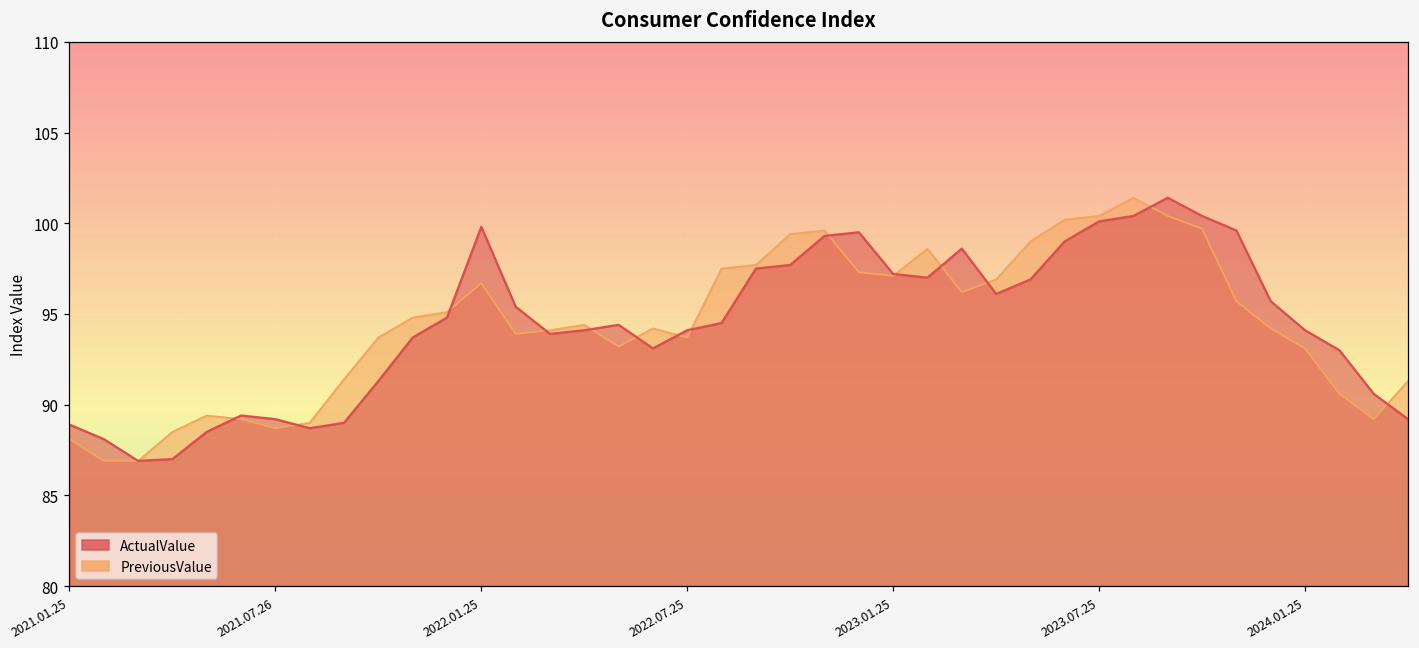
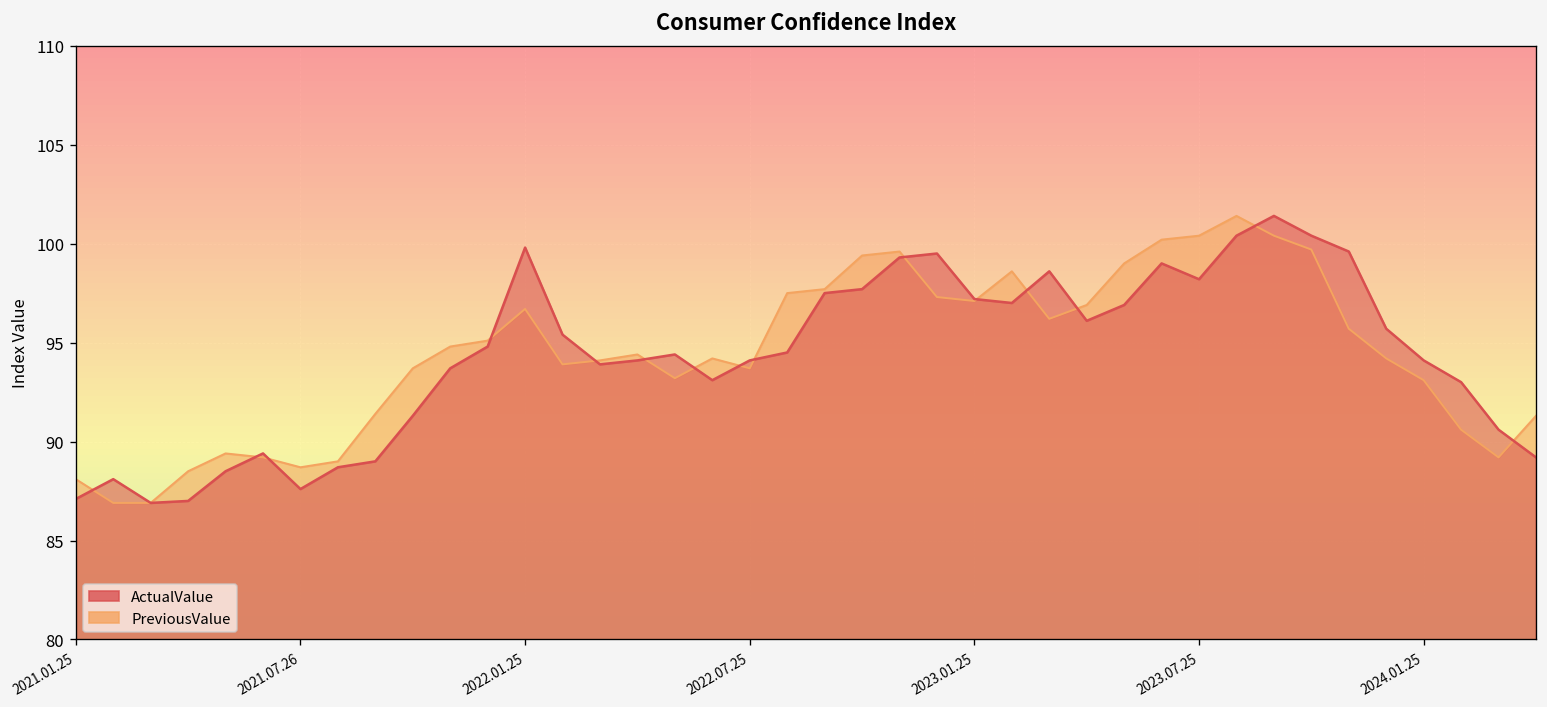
ActualValue, 2021.01.25: 88.9 -> 87.1
ActualValue, 2021.07.26: 89.2 -> 87.6
ActualValue, 2023.07.25: 100.1 -> 98.2
